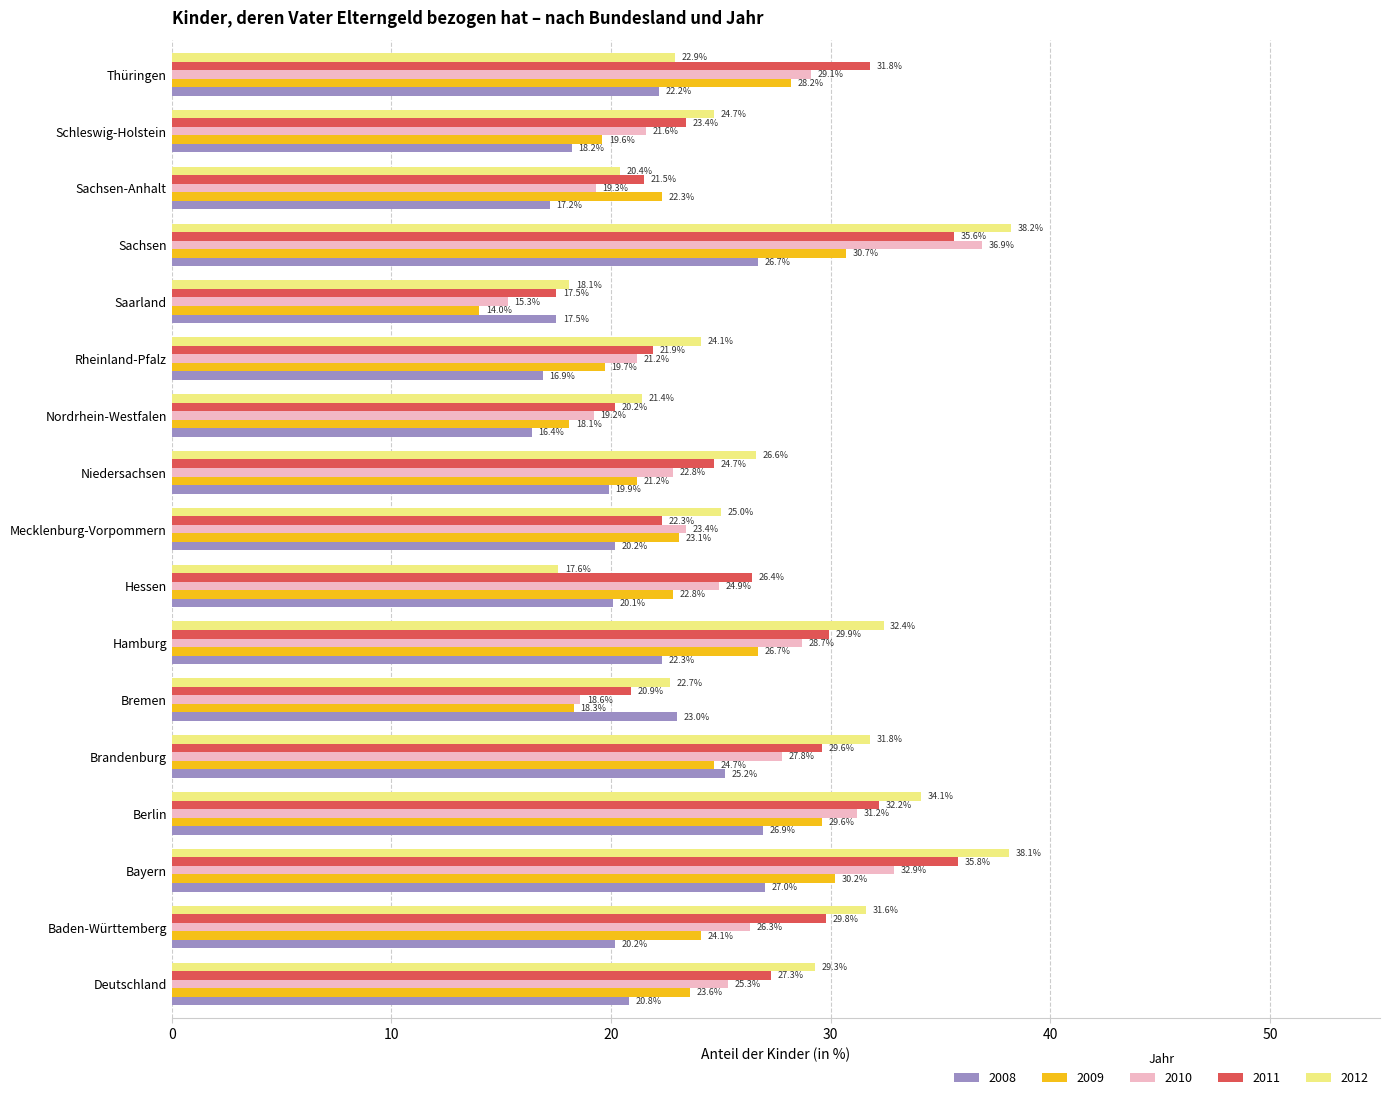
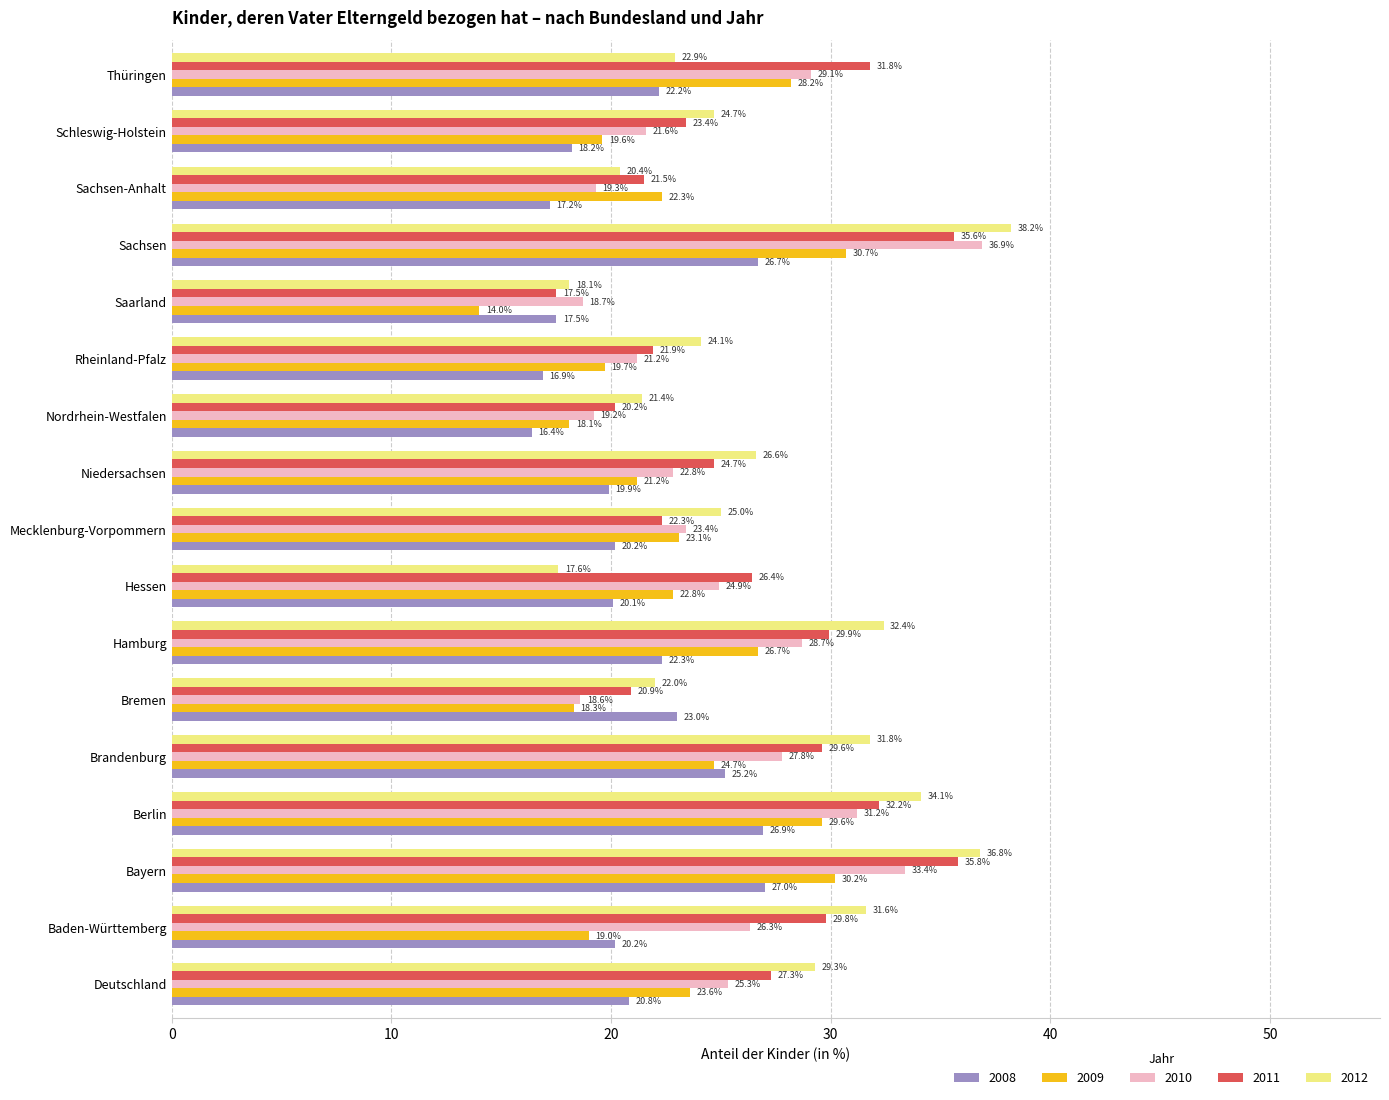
2010, Saarland: 15.3% -> 18.7%
2012, Bremen: 22.7% -> 22.0%
2012, Bayern: 38.1% -> 36.8%
2010, Bayern: 32.9% -> 33.4%
2009, Baden-Württemberg: 24.1% -> 19.0%
